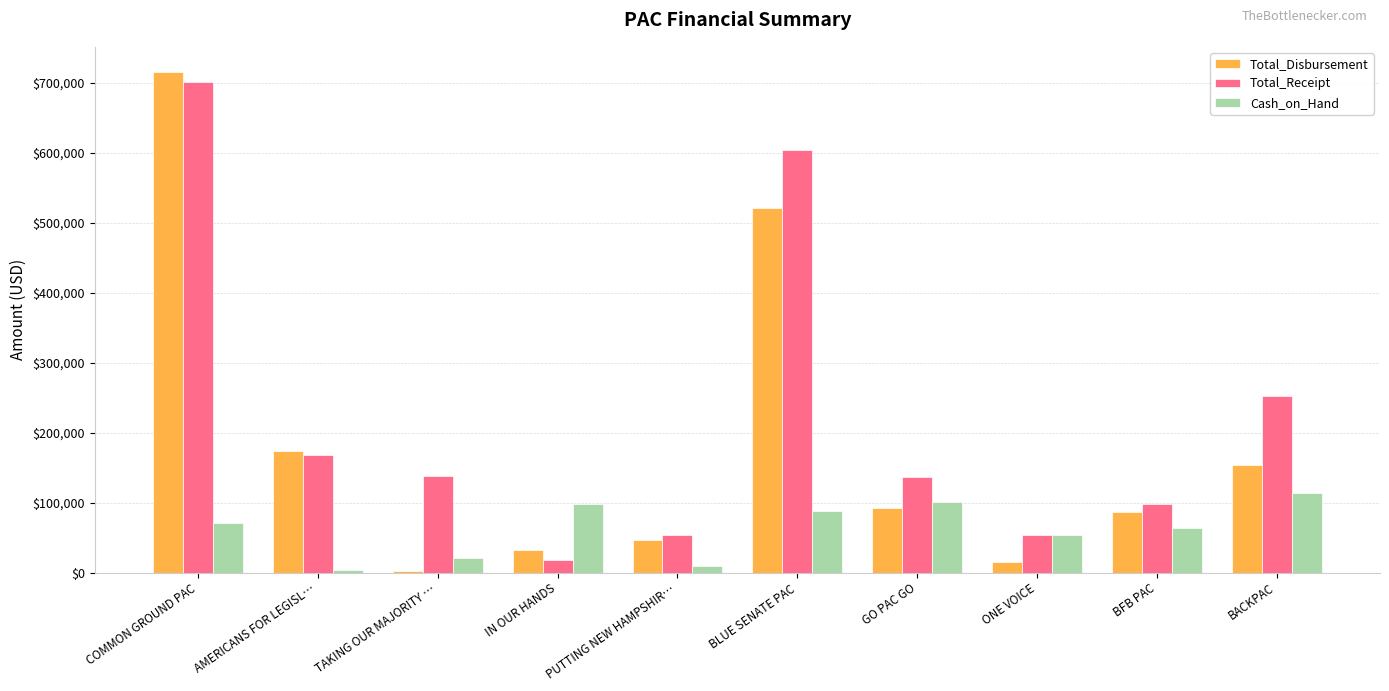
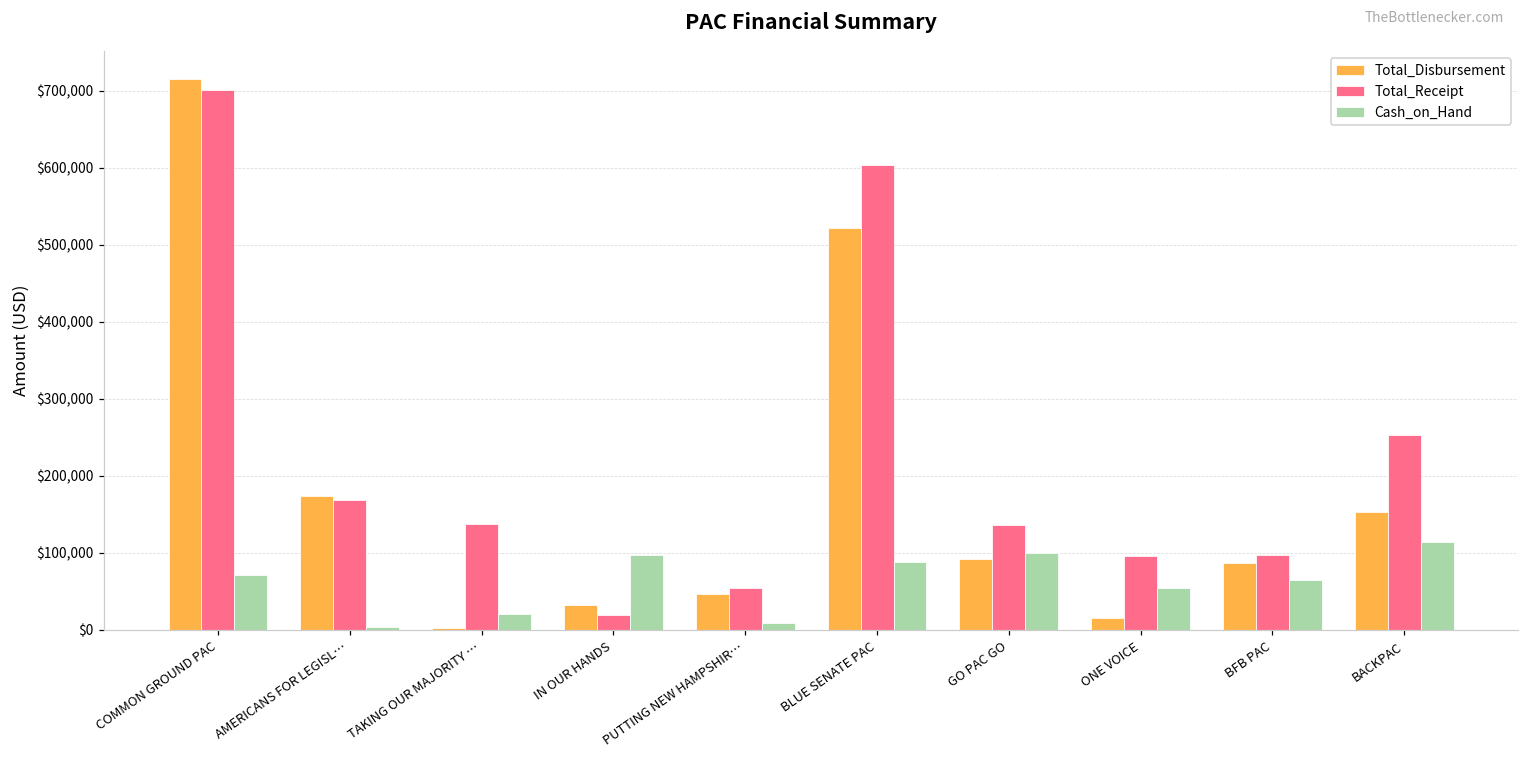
Total_Receipt, ONE VOICE: $50,000 -> $100,000
